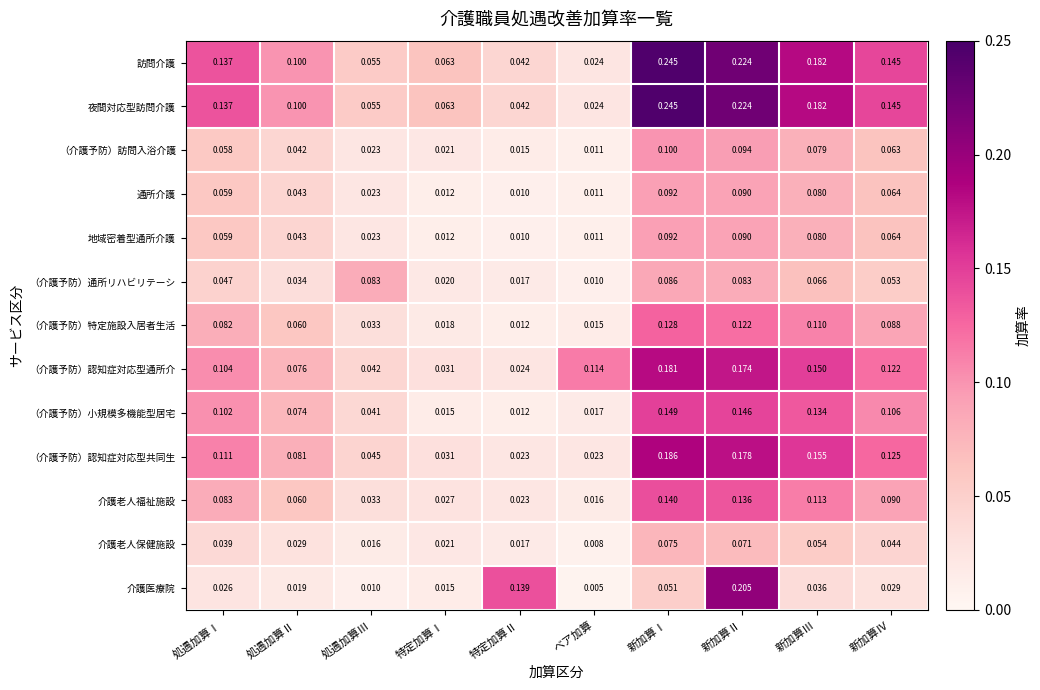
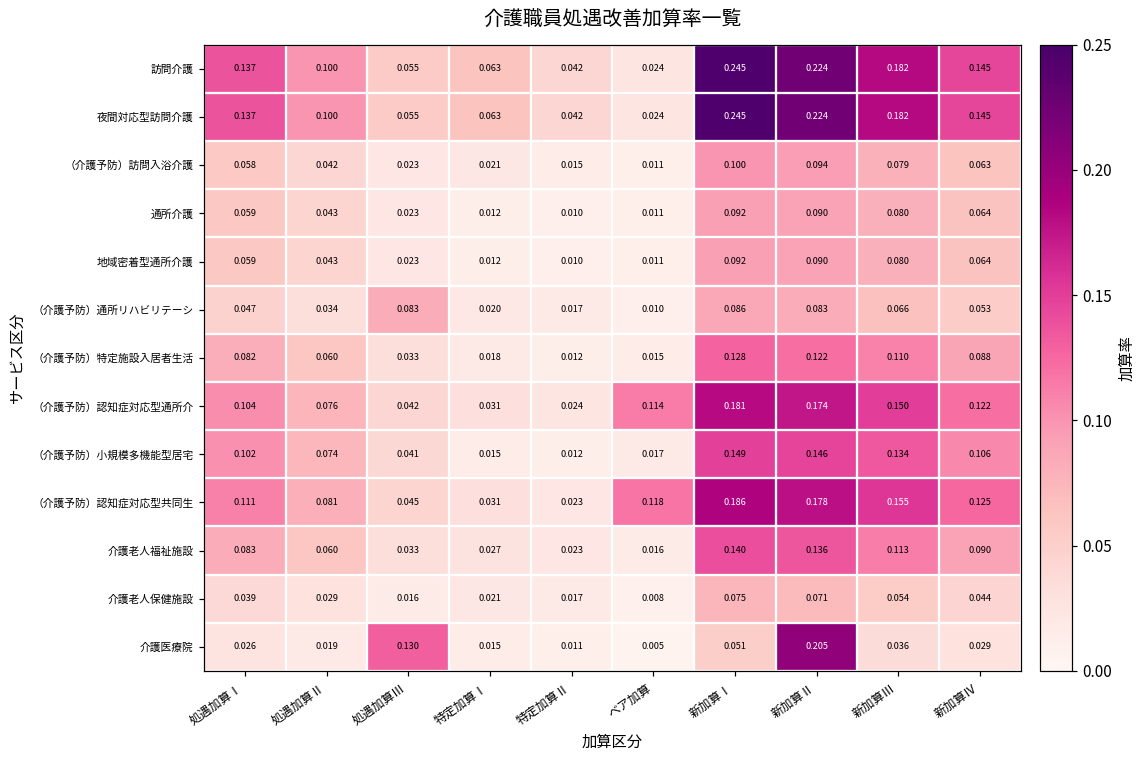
（介護予防）認知症対応型共同生, ベア加算: 0.023 -> 0.118
介護医療院, 処遇加算Ⅲ: 0.010 -> 0.130
介護医療院, 特定加算Ⅱ: 0.139 -> 0.011
